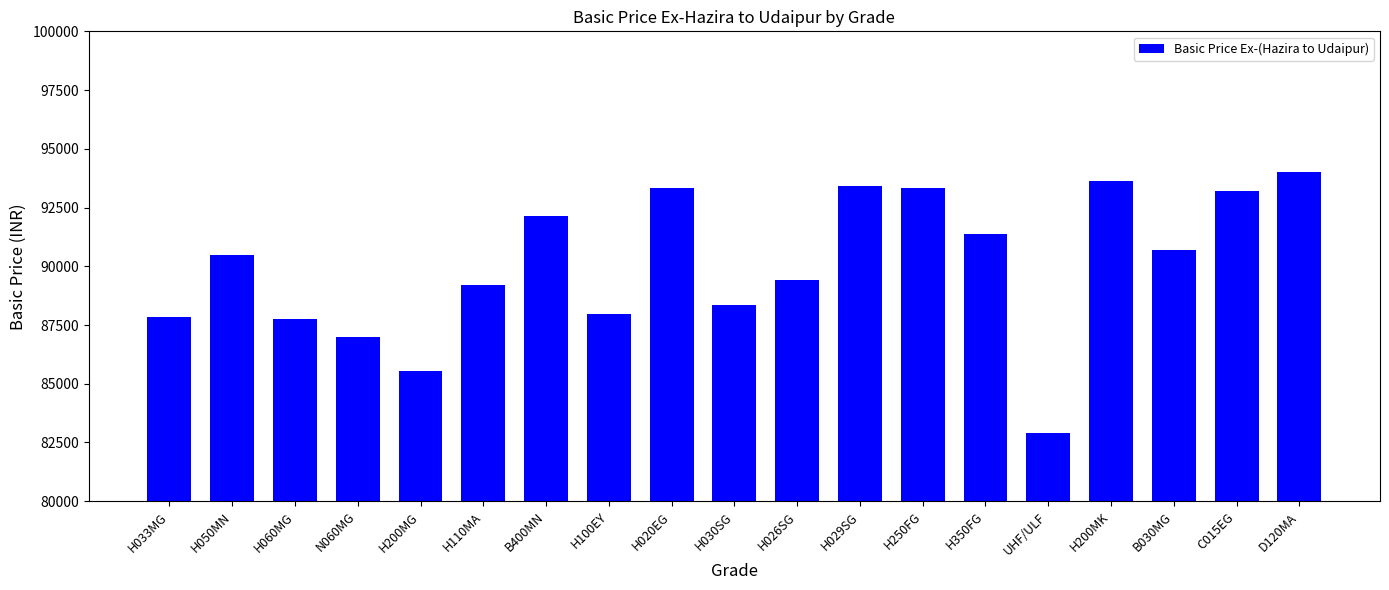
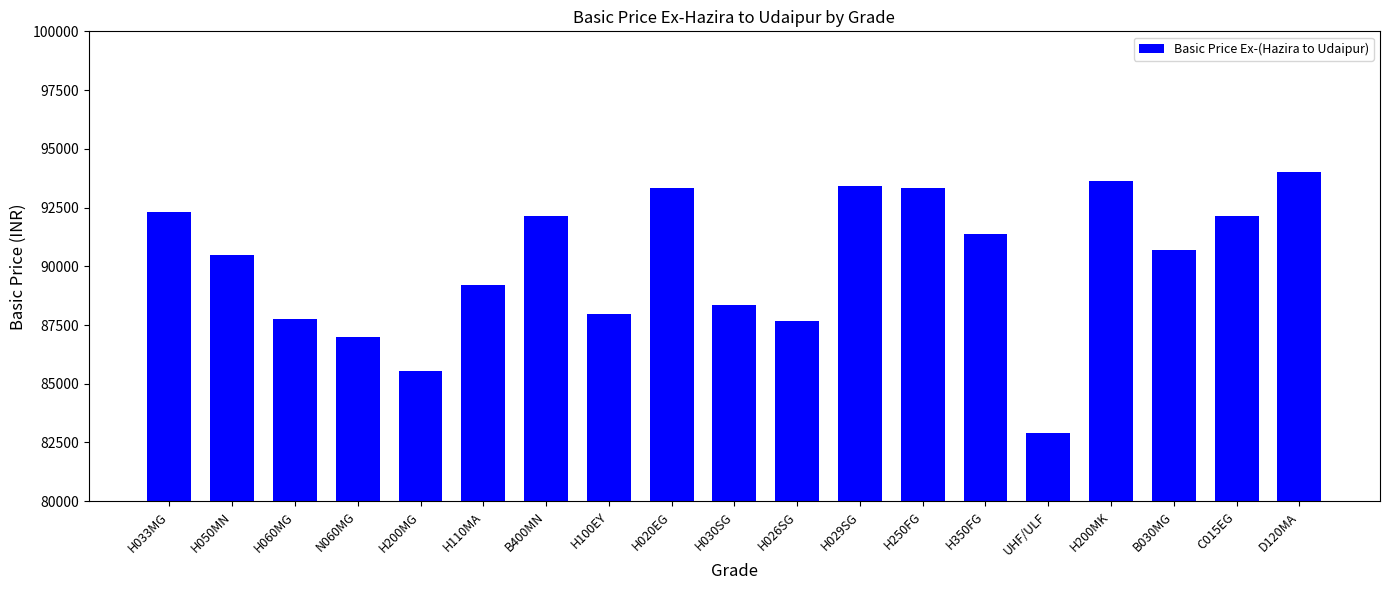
H033MG: 87800 -> 92300
H026SG: 89400 -> 87700
C015EG: 93200 -> 92200
